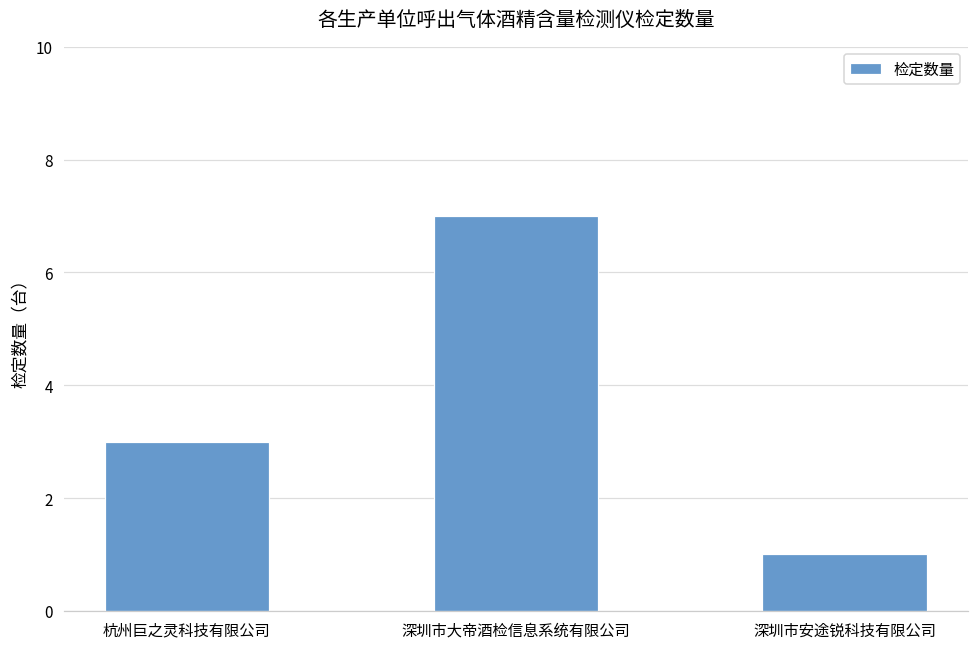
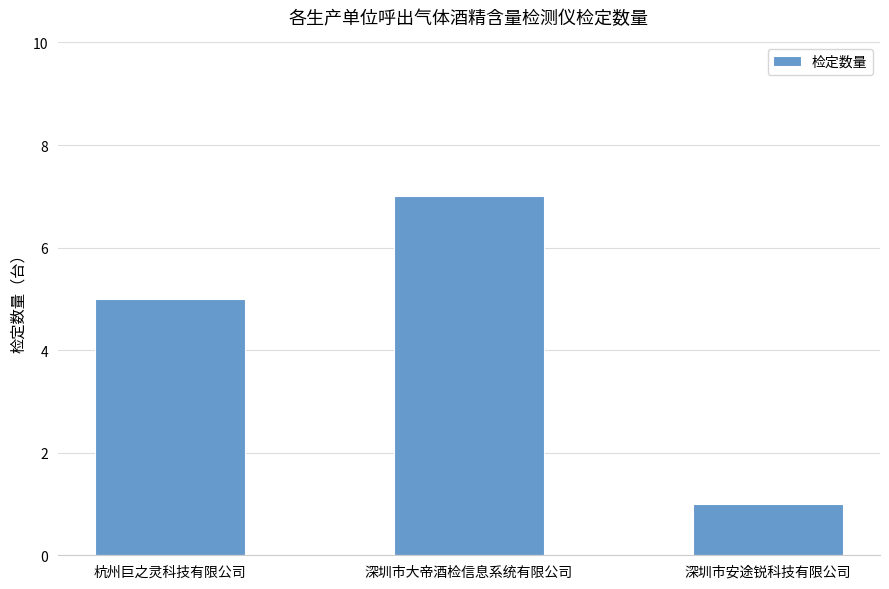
杭州巨之灵科技有限公司: 3 -> 5
